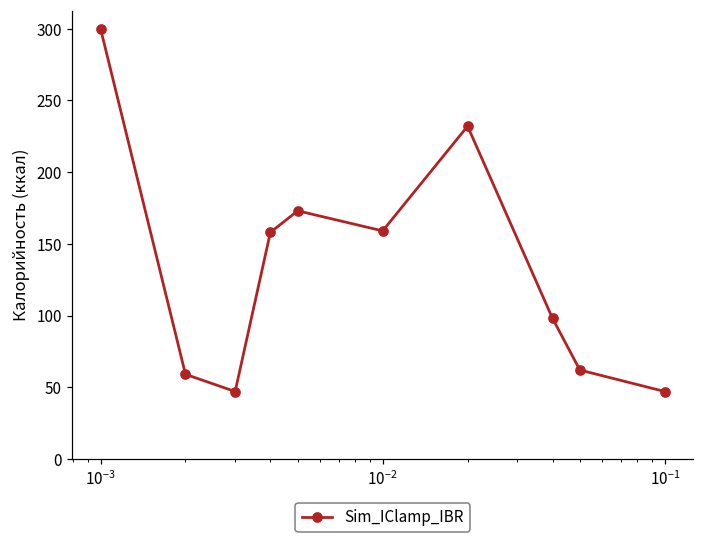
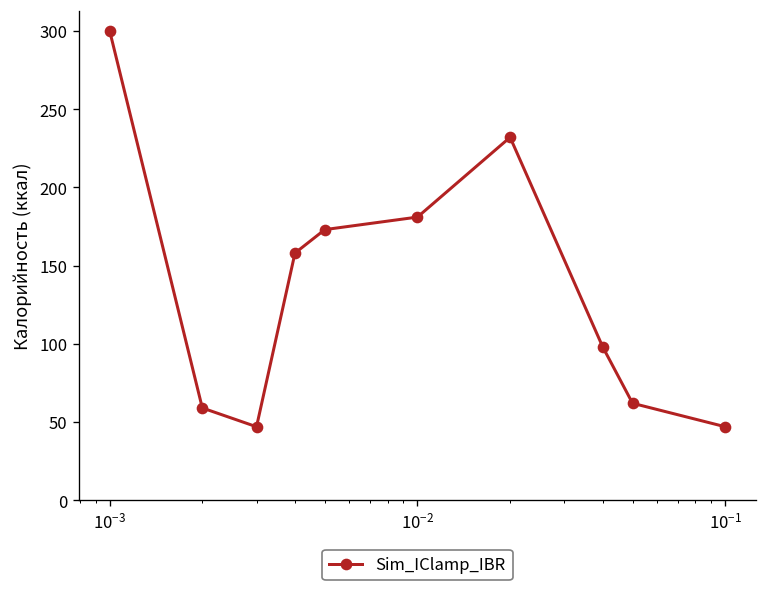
10^-2: 159 -> 181
